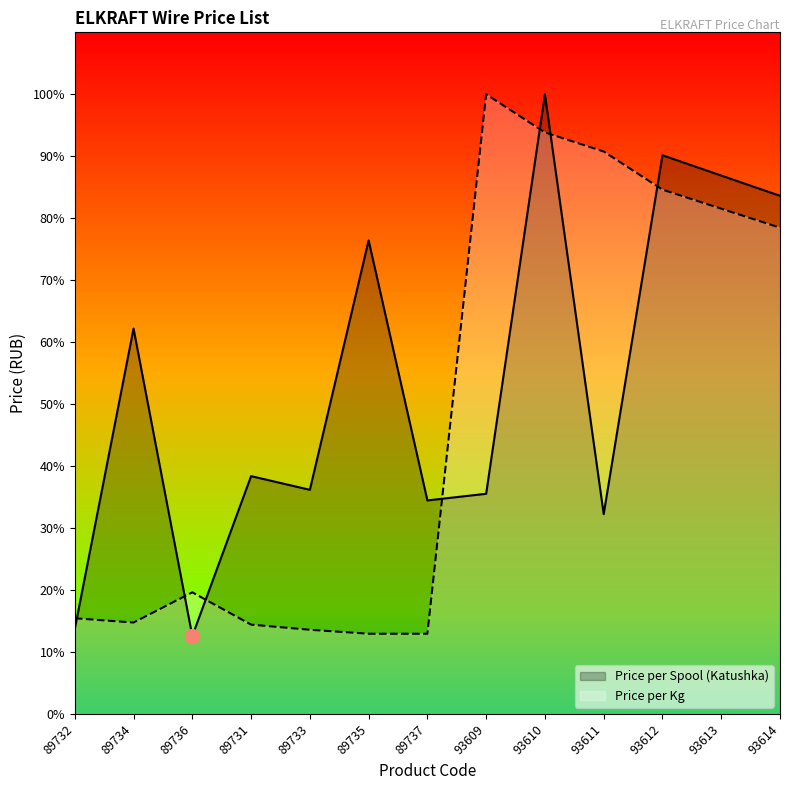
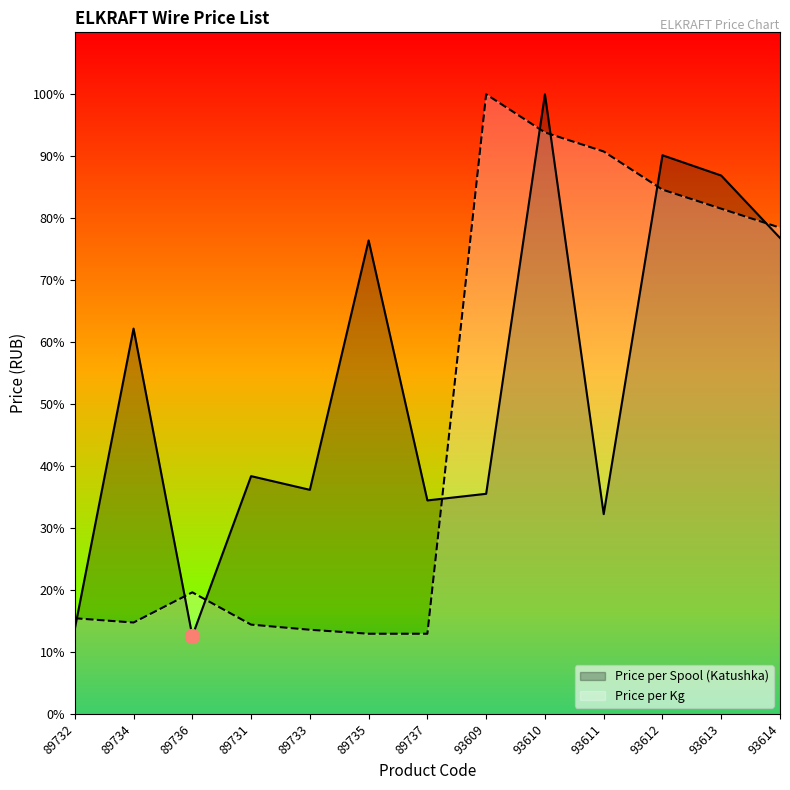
Price per Spool (Katushka), 93614: 84% -> 77%
